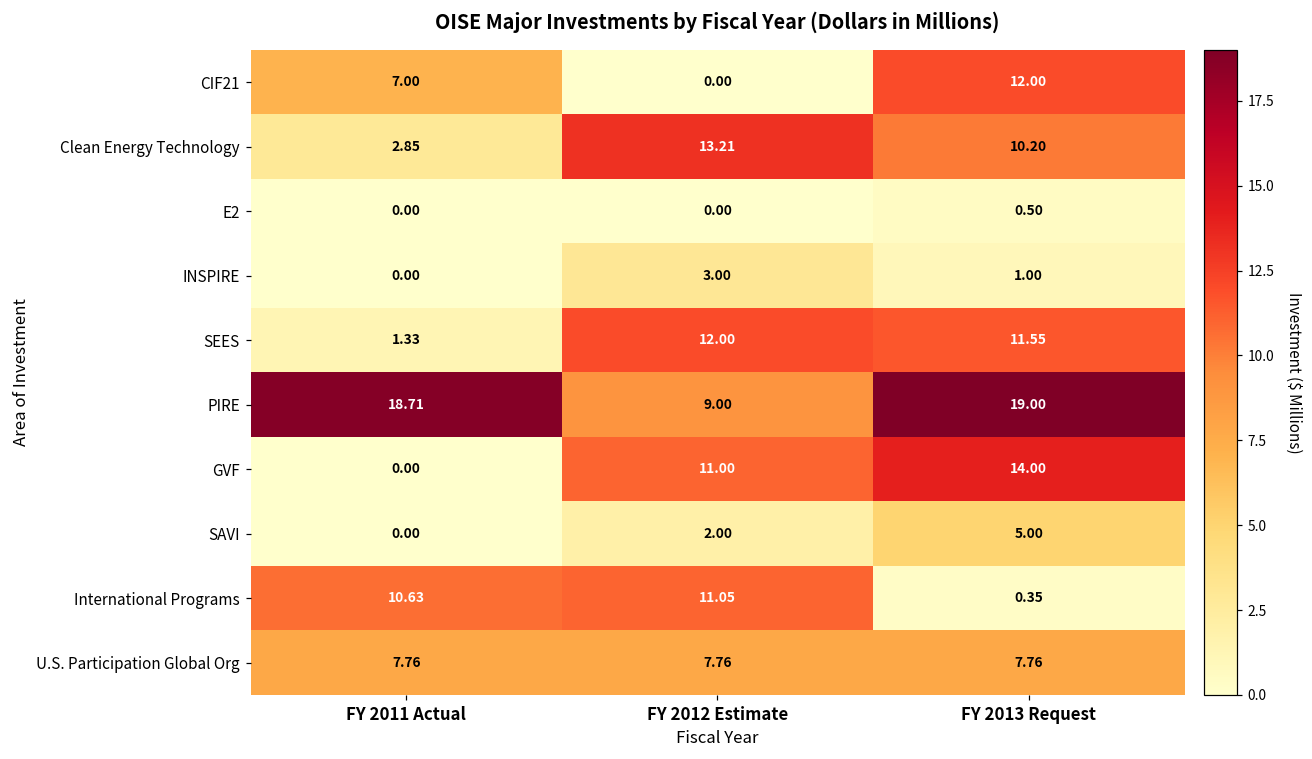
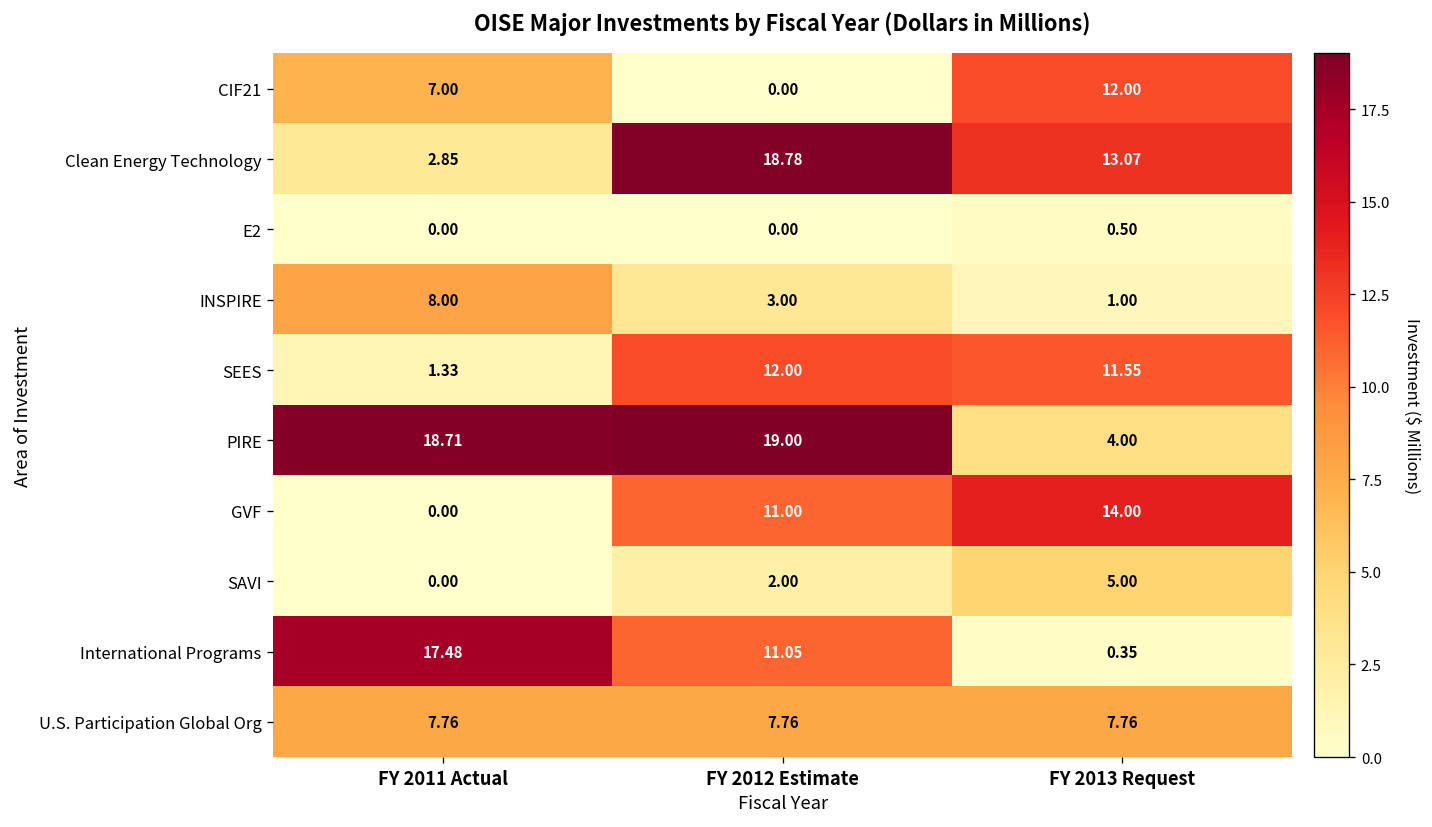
Clean Energy Technology, FY 2012 Estimate: 13.21 -> 18.78
Clean Energy Technology, FY 2013 Request: 10.20 -> 13.07
INSPIRE, FY 2011 Actual: 0.00 -> 8.00
PIRE, FY 2012 Estimate: 9.00 -> 19.00
PIRE, FY 2013 Request: 19.00 -> 4.00
International Programs, FY 2011 Actual: 10.63 -> 17.48
